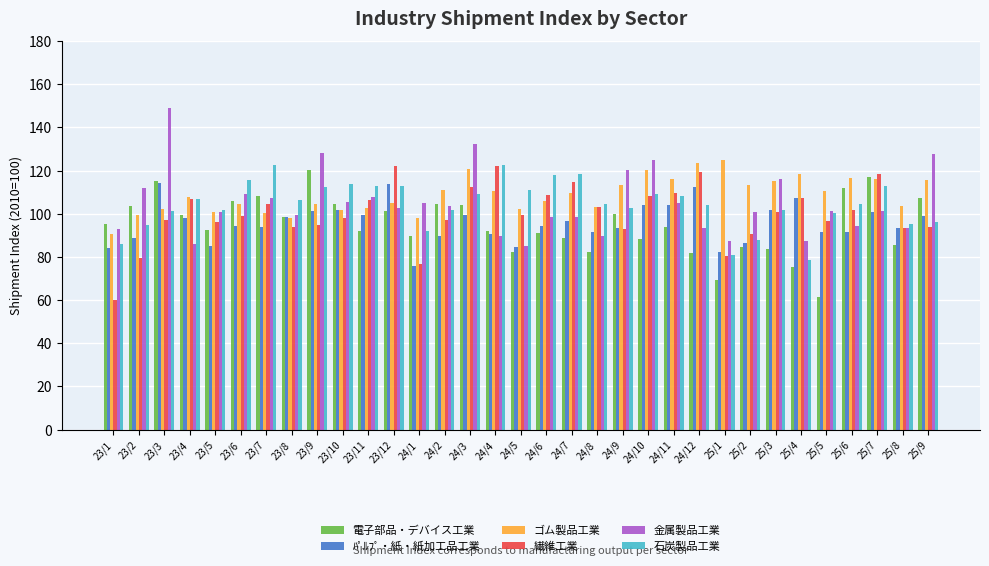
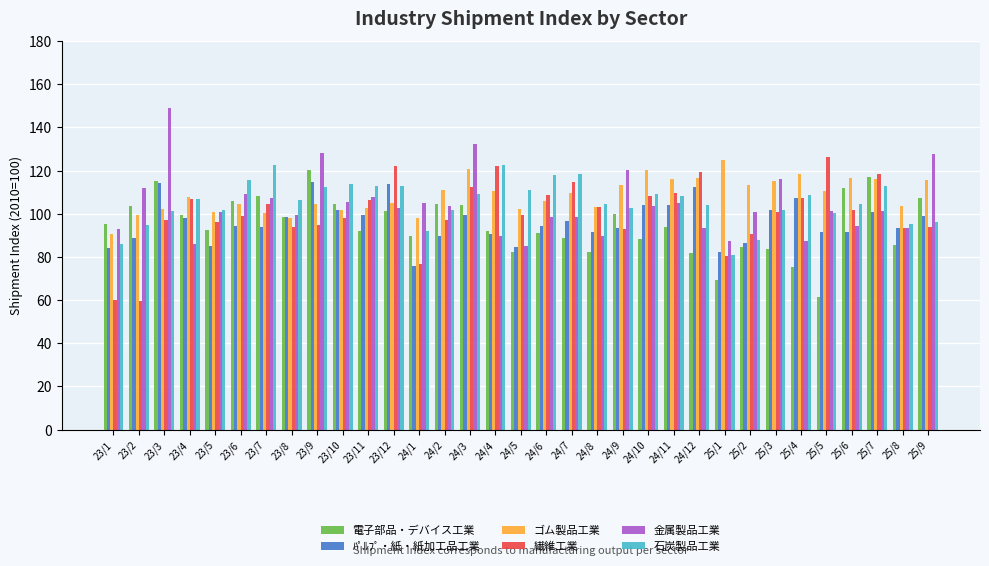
繊維工業, 23/2: 79 -> 60
ﾊﾟﾙﾌﾟ・紙・紙加工品工業, 23/9: 101 -> 115
金属製品工業, 24/10: 125 -> 103
ゴム製品工業, 24/12: 123 -> 117
石炭製品工業, 25/4: 79 -> 109
繊維工業, 25/5: 97 -> 126
